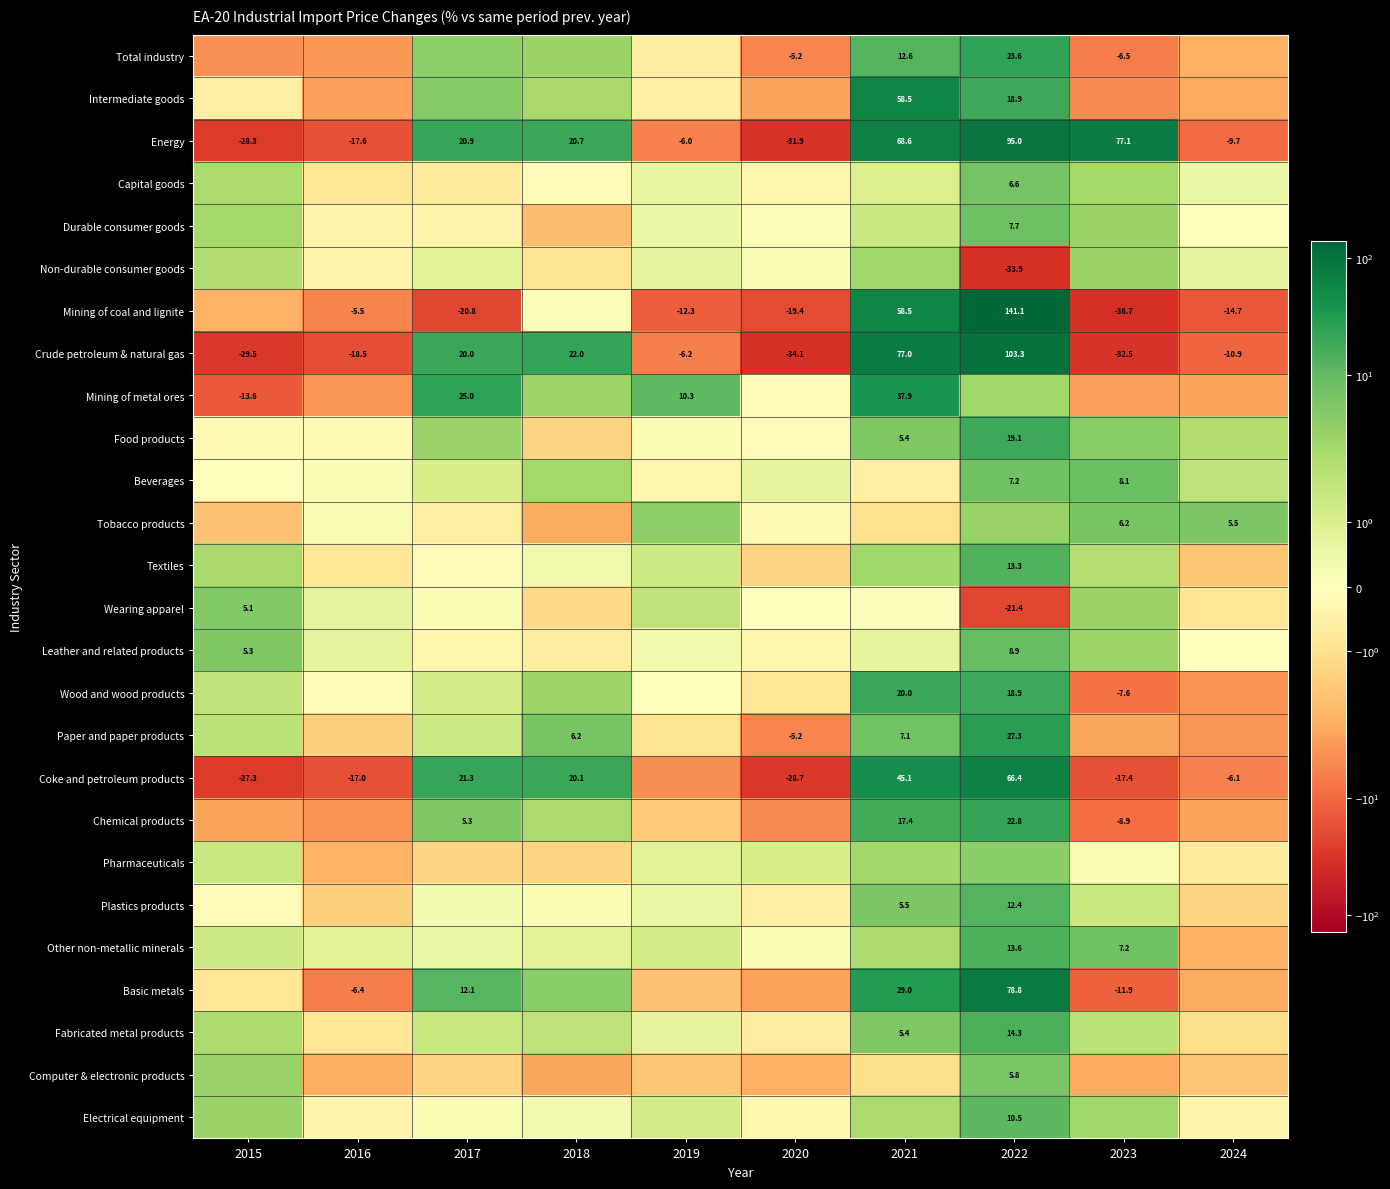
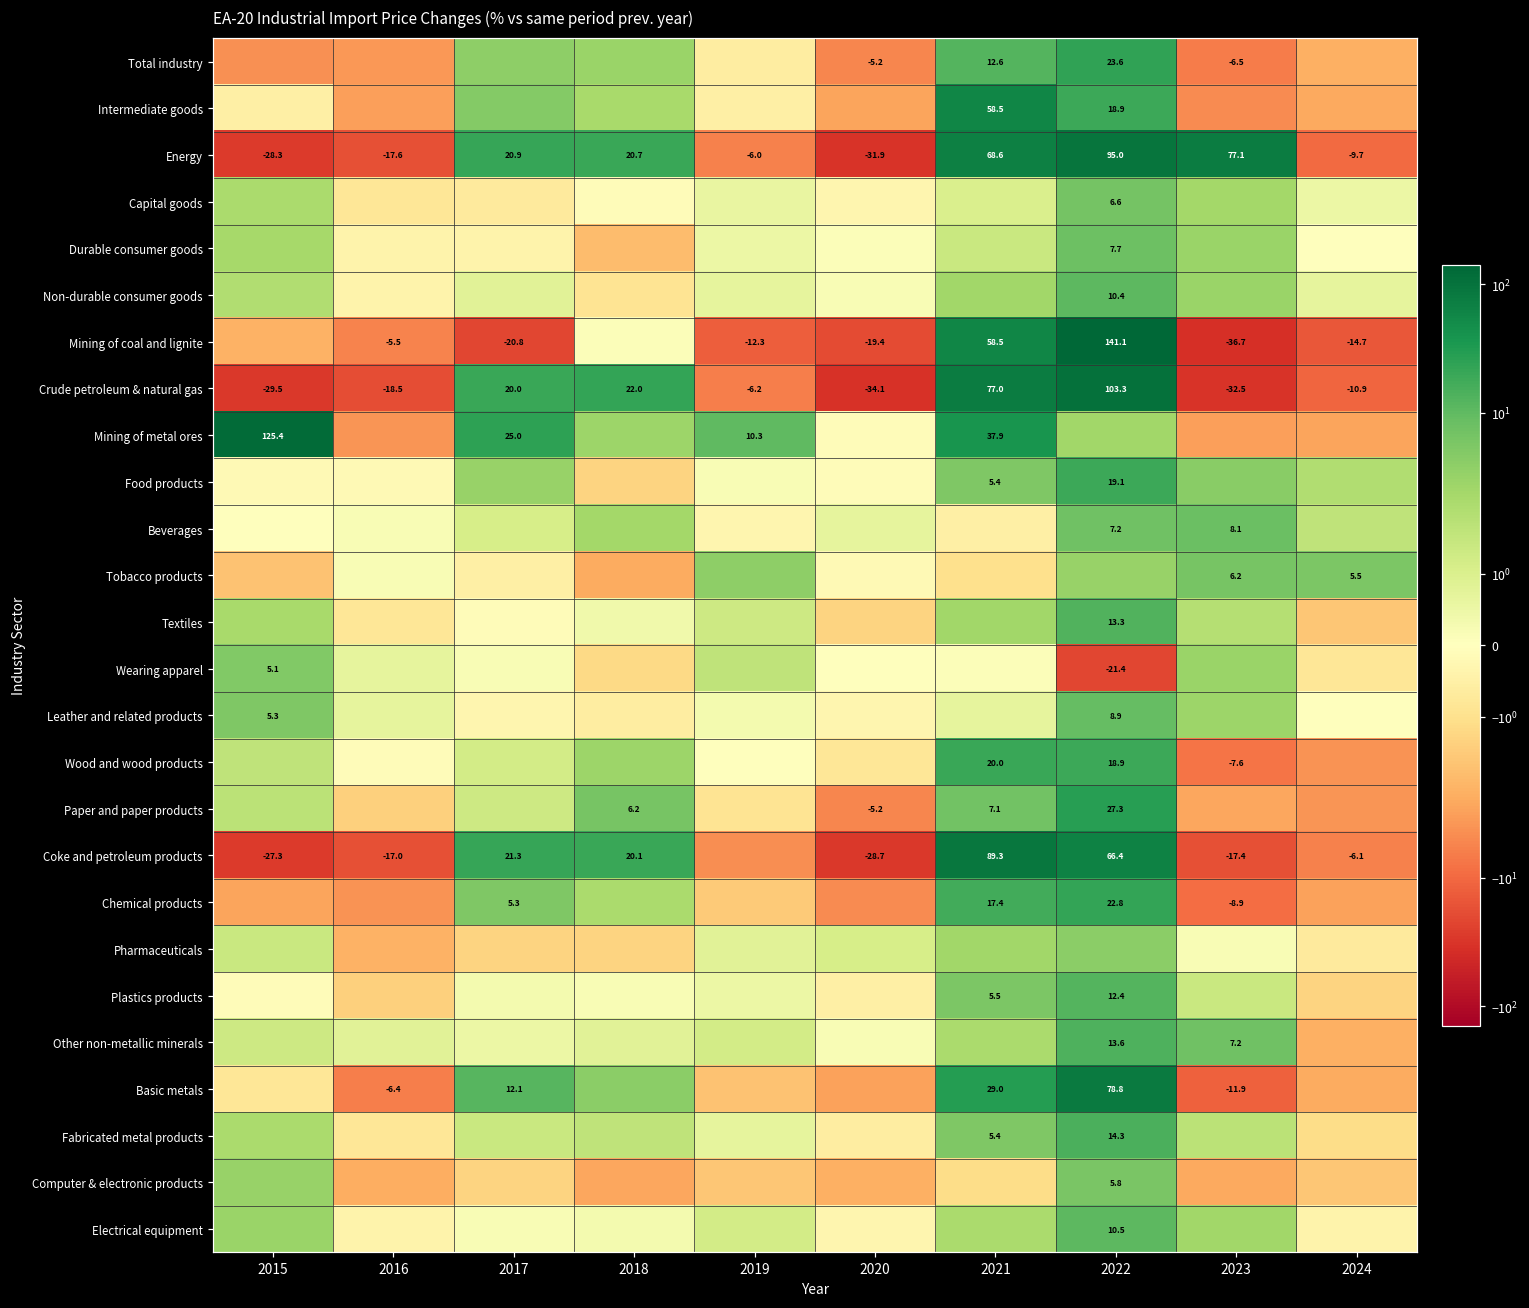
Non-durable consumer goods, 2022: -33.9 -> 10.4
Mining of metal ores, 2015: -13.6 -> 125.4
Coke and petroleum products, 2021: 45.1 -> 89.3
